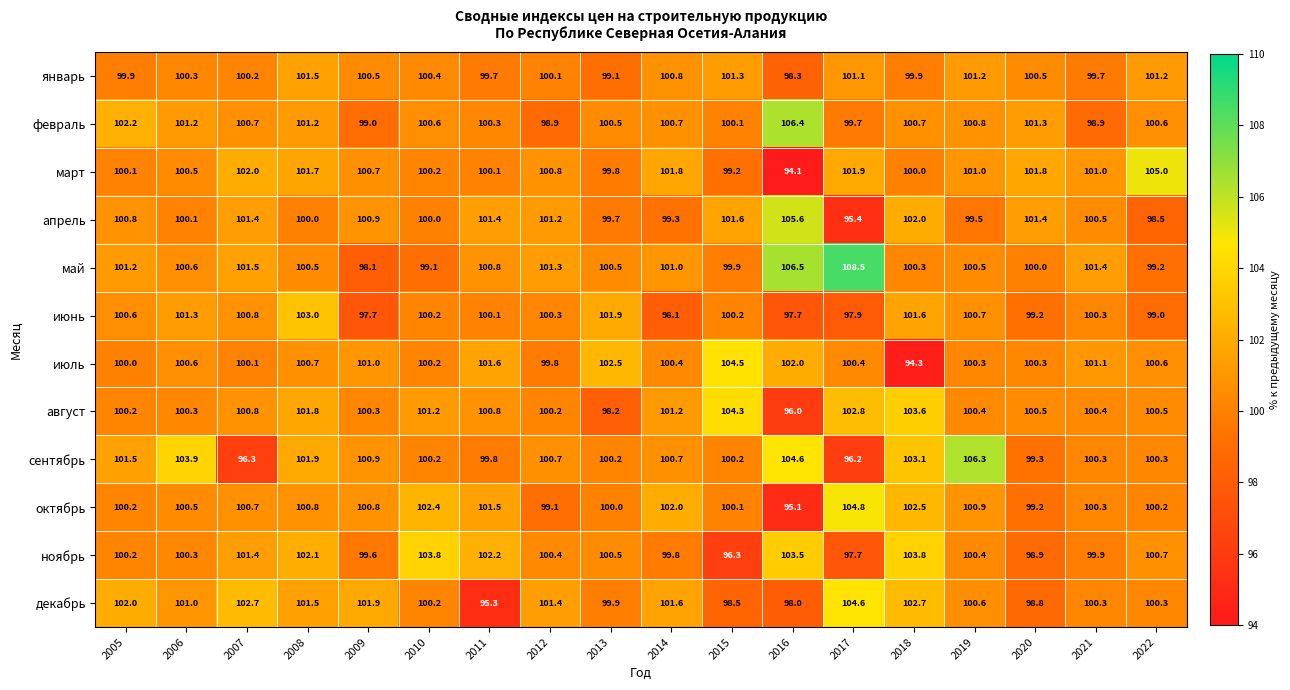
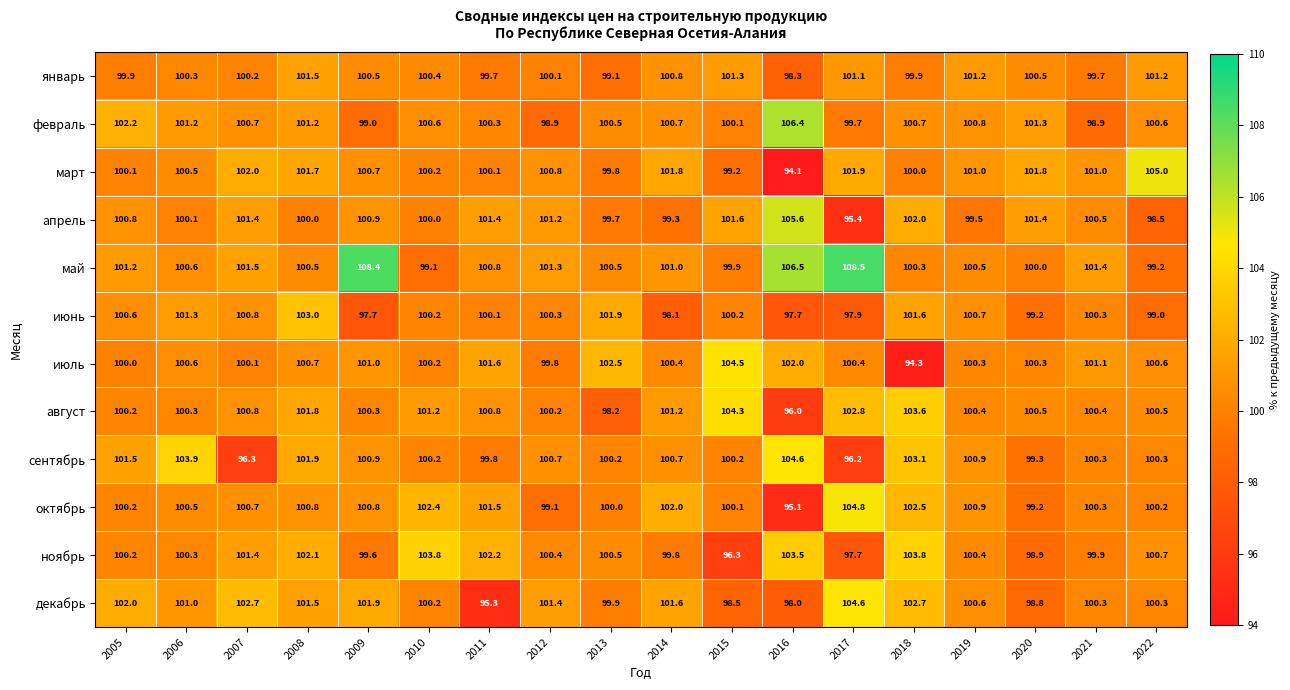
май, 2009: 98.1 -> 108.4
сентябрь, 2019: 106.3 -> 100.9
